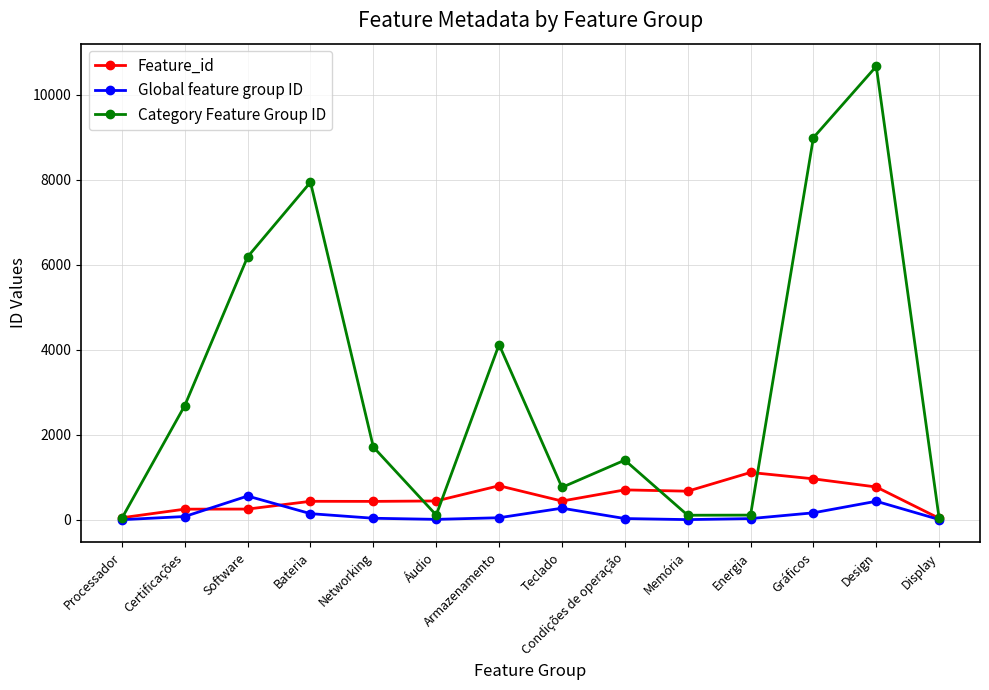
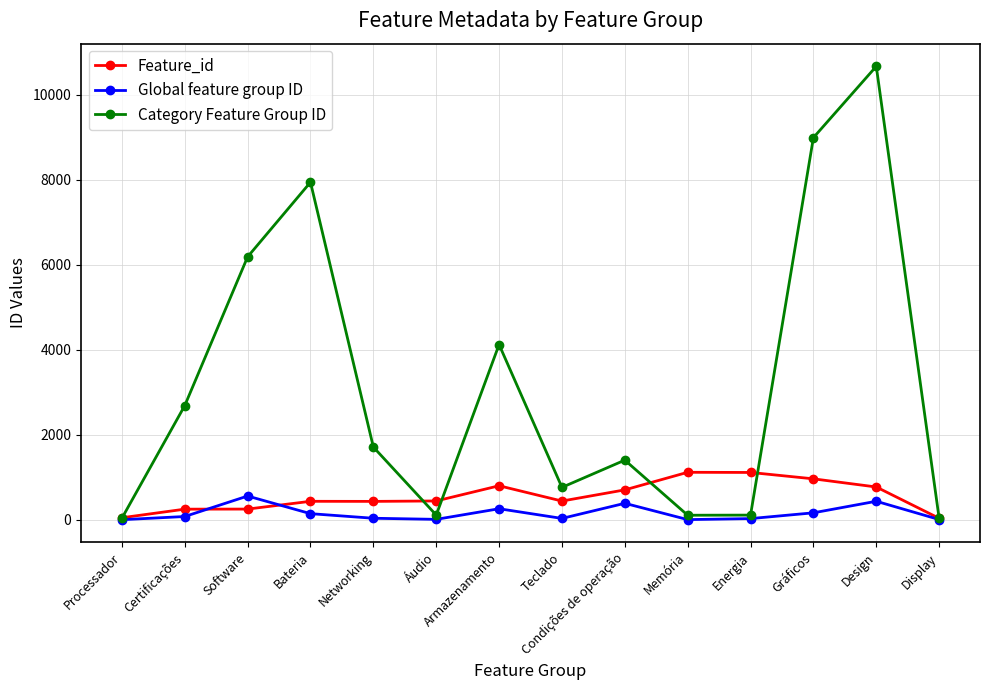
Global feature group ID, Armazenamento: 0 -> 300
Global feature group ID, Teclado: 300 -> 0
Global feature group ID, Condições de operação: 0 -> 400
Feature_id, Memória: 700 -> 1100
